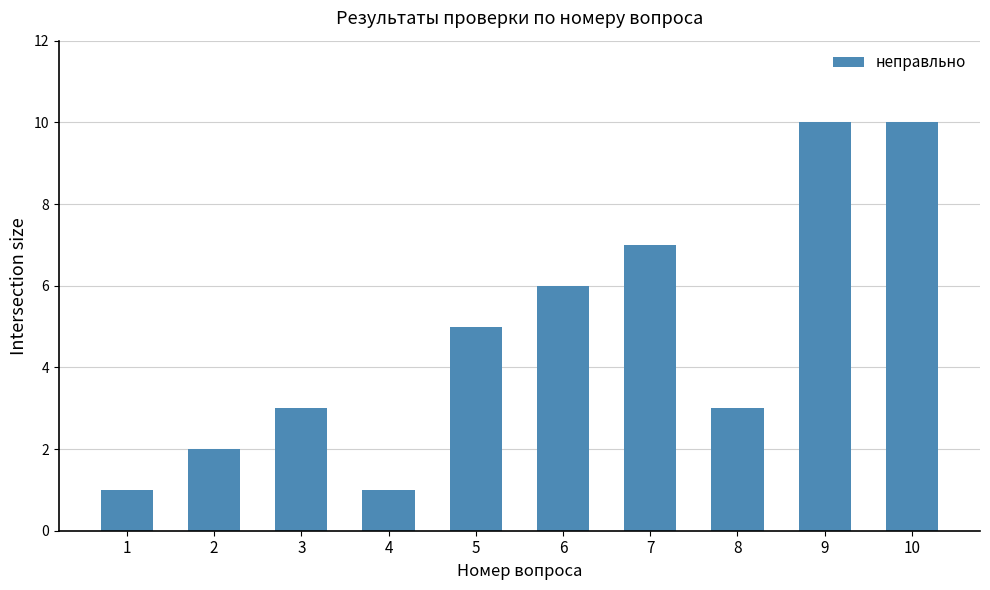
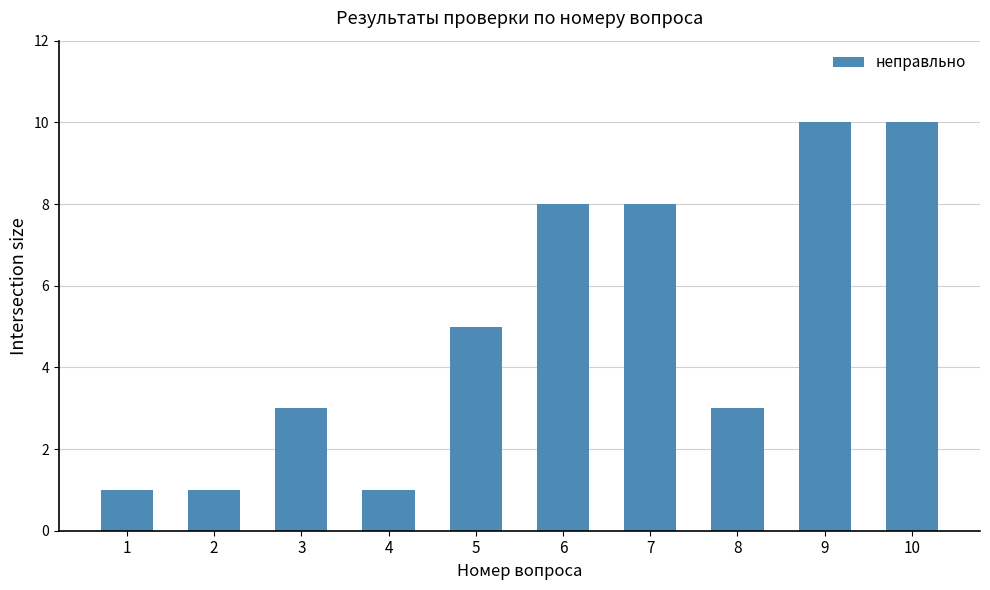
2: 2 -> 1
6: 6 -> 8
7: 7 -> 8
